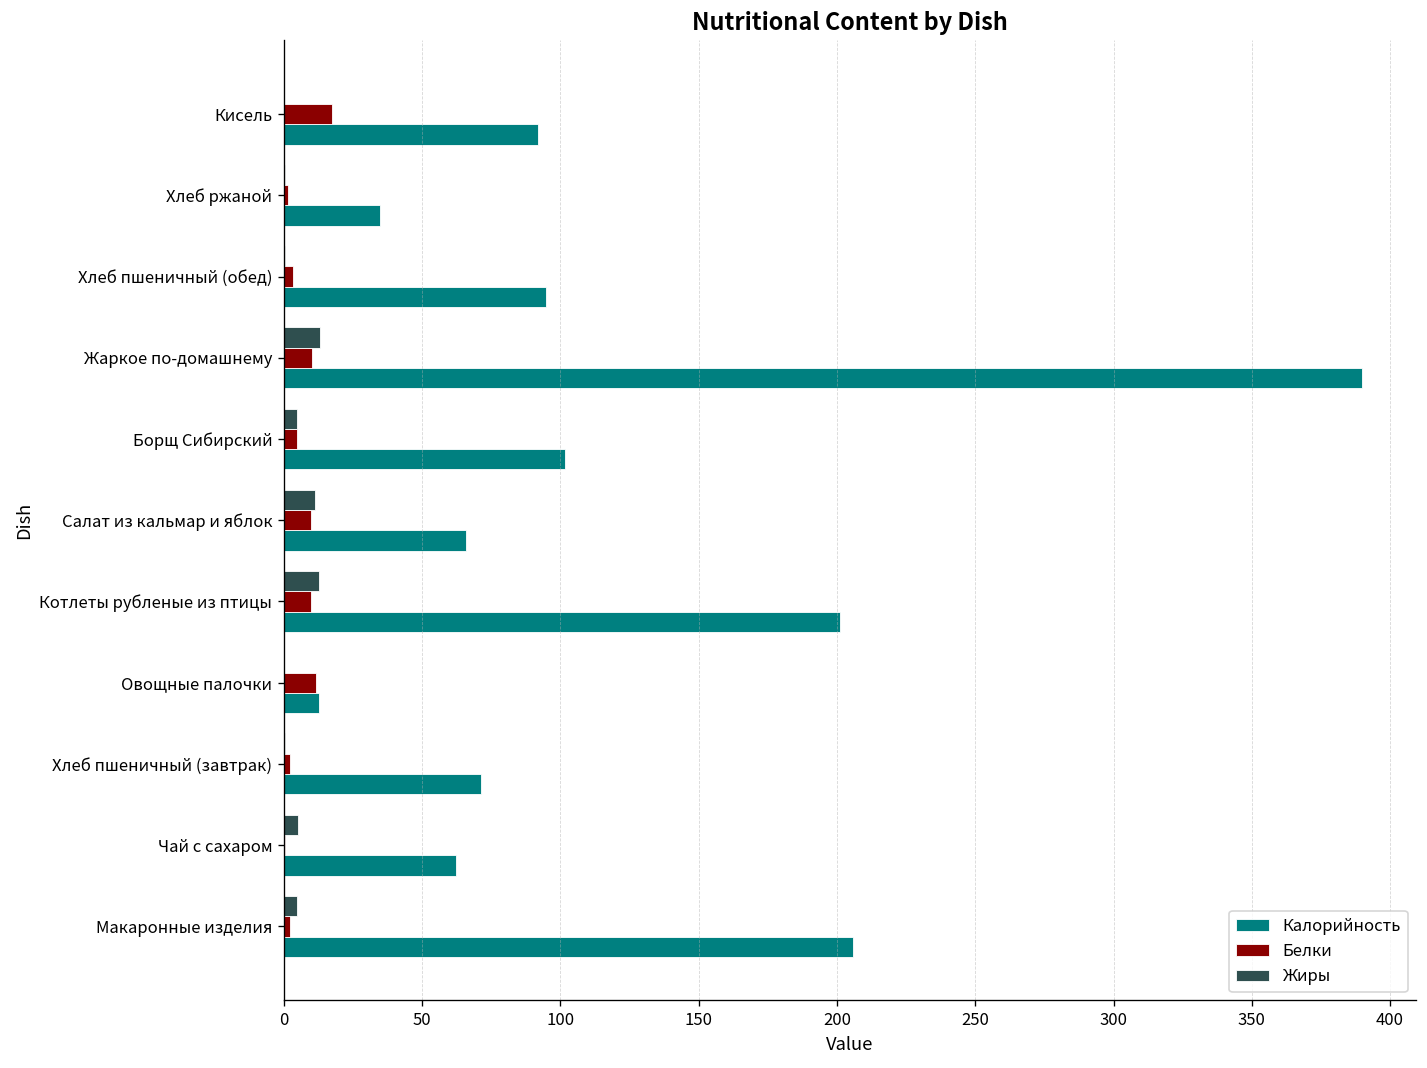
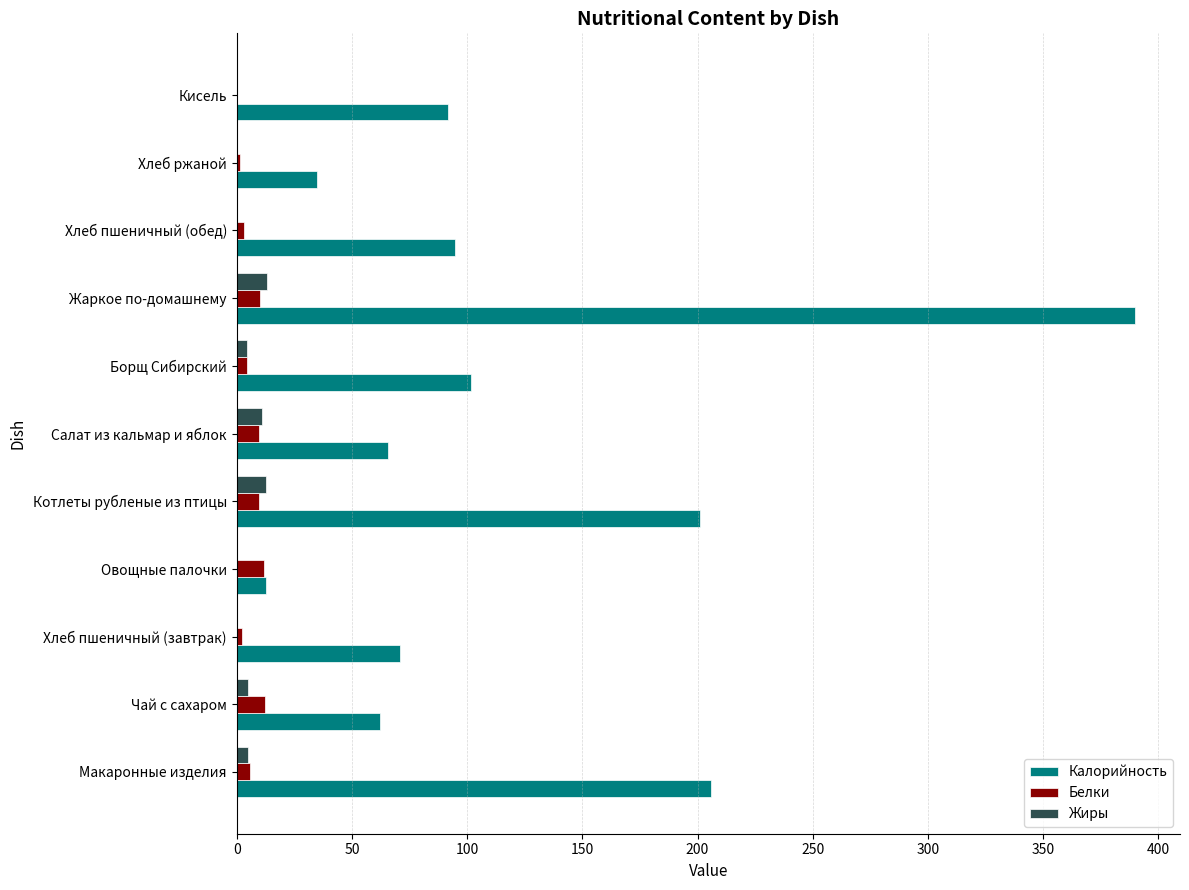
Белки, Кисель: 17 -> 0
Белки, Чай с сахаром: 0 -> 12
Белки, Макаронные изделия: 2 -> 6
